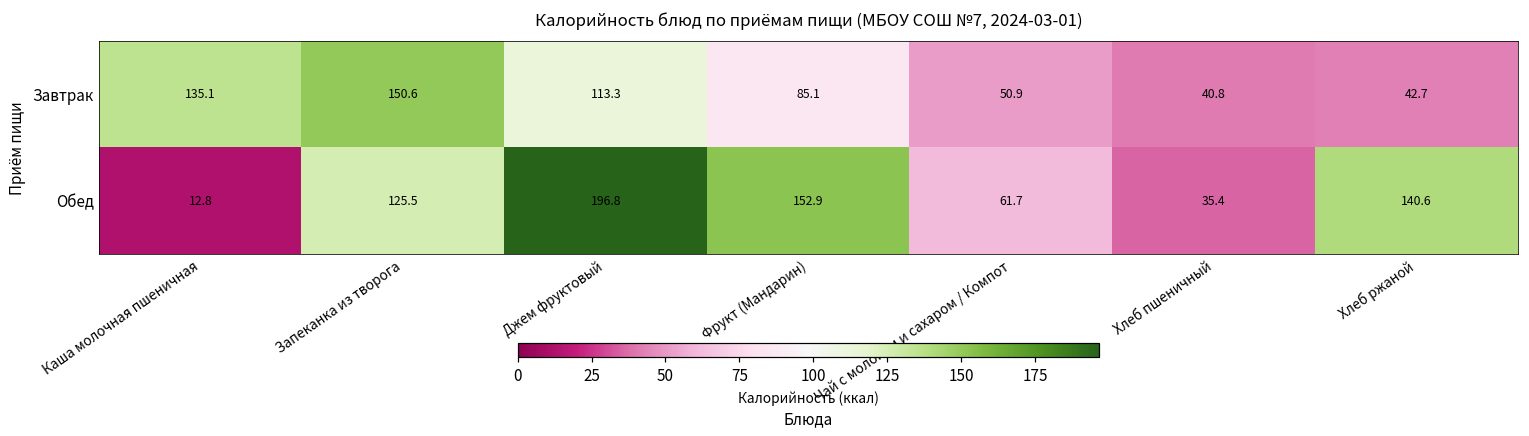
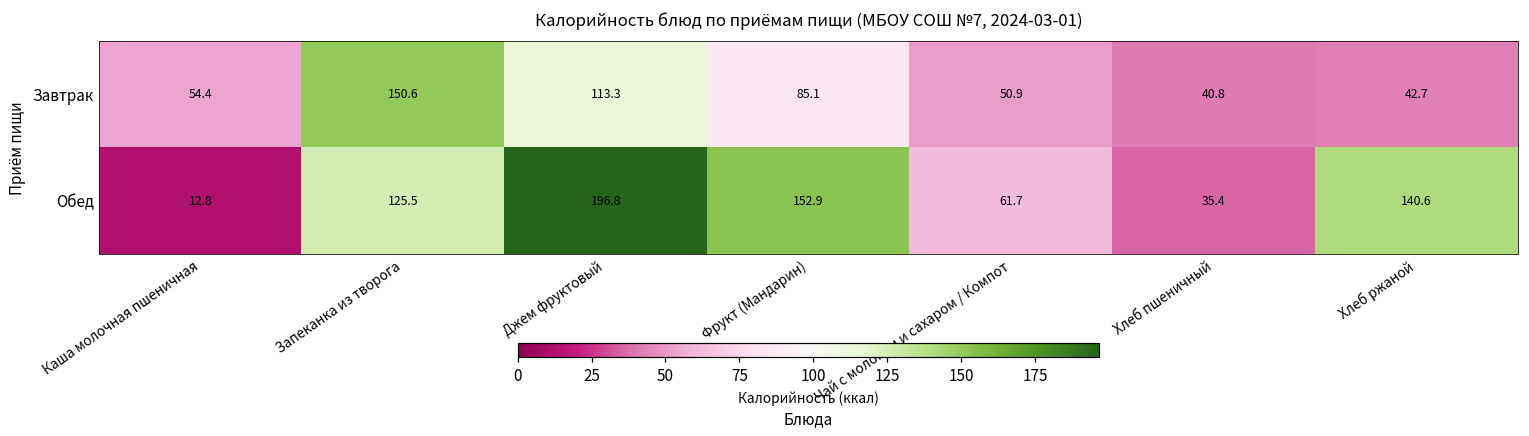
Завтрак, Каша молочная пшеничная: 135.1 -> 54.4
